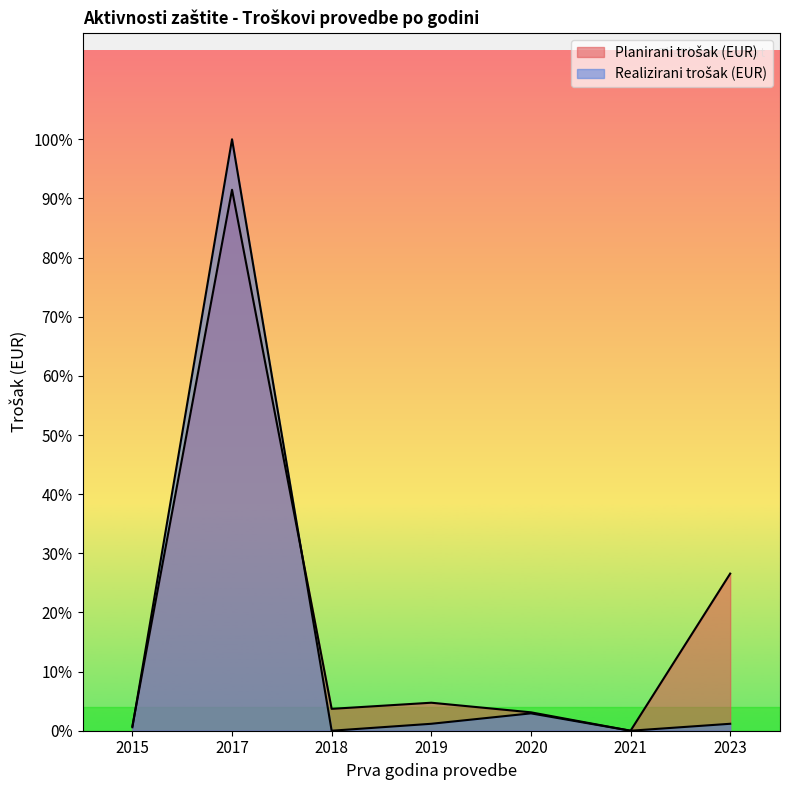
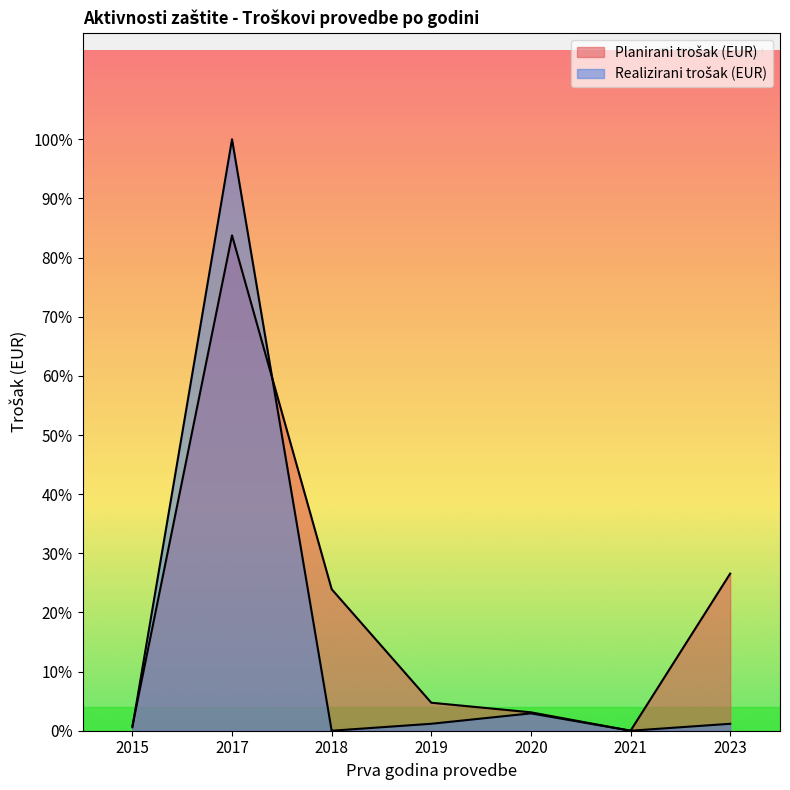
Planirani trošak (EUR), 2017: 91% -> 84%
Planirani trošak (EUR), 2018: 4% -> 24%
